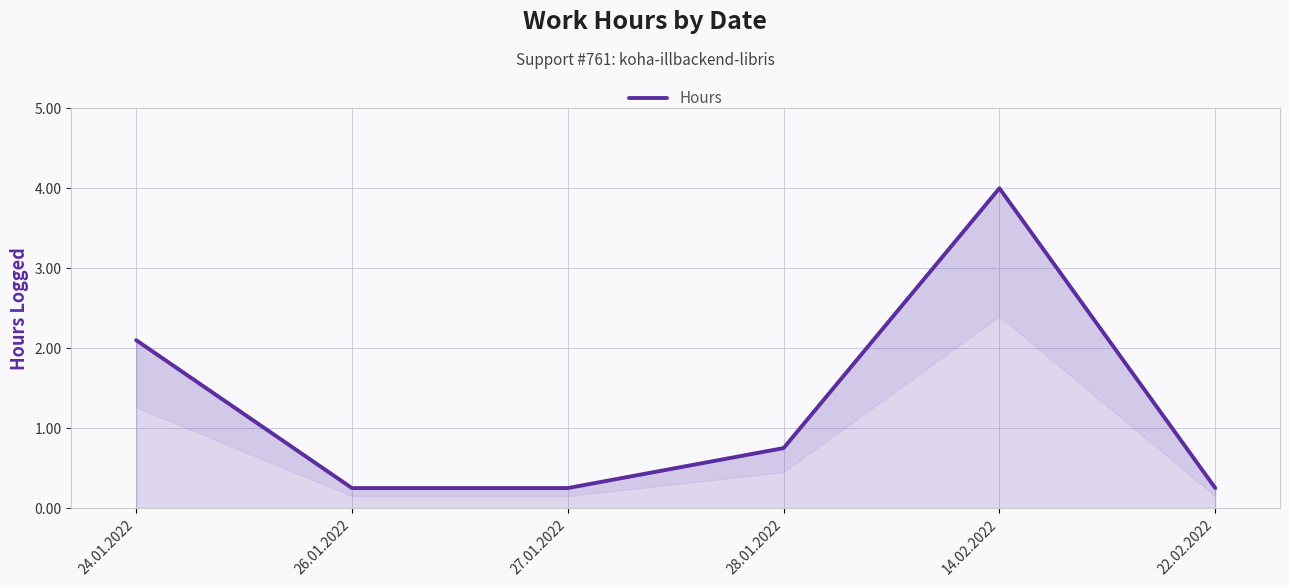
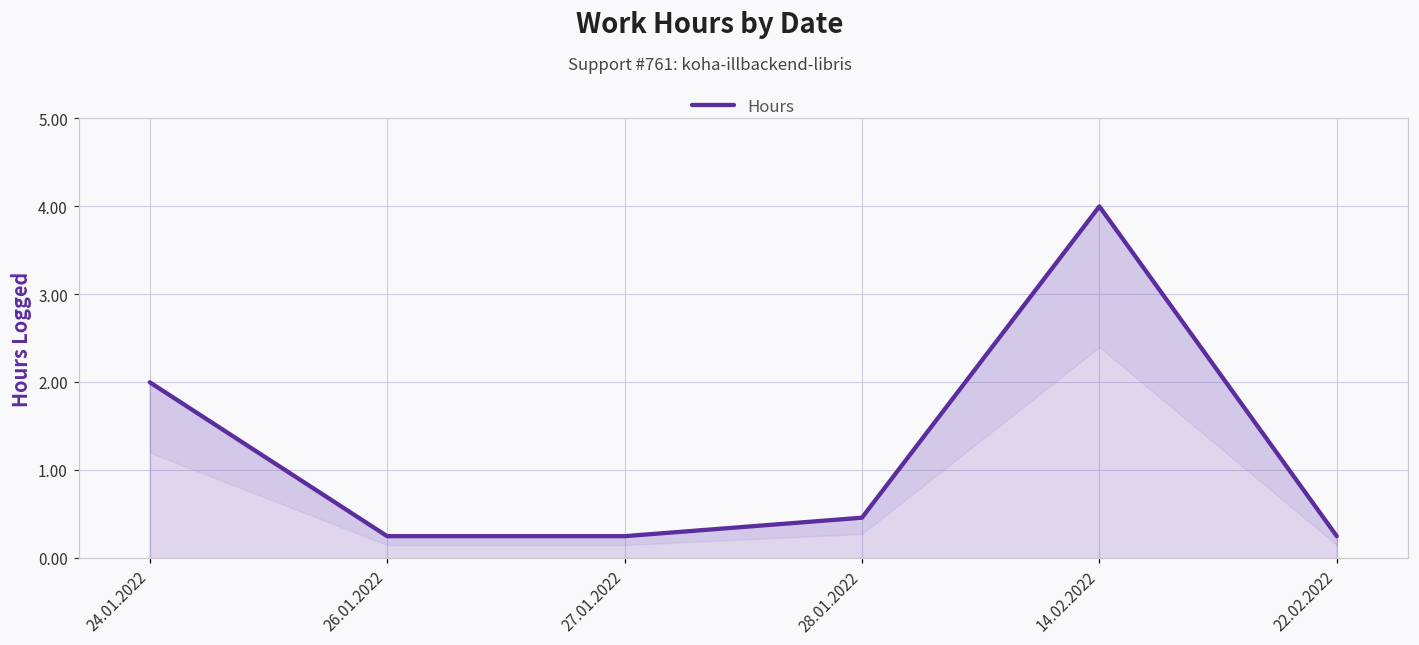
24.01.2022: 2.1 -> 2.0
28.01.2022: 0.8 -> 0.5
